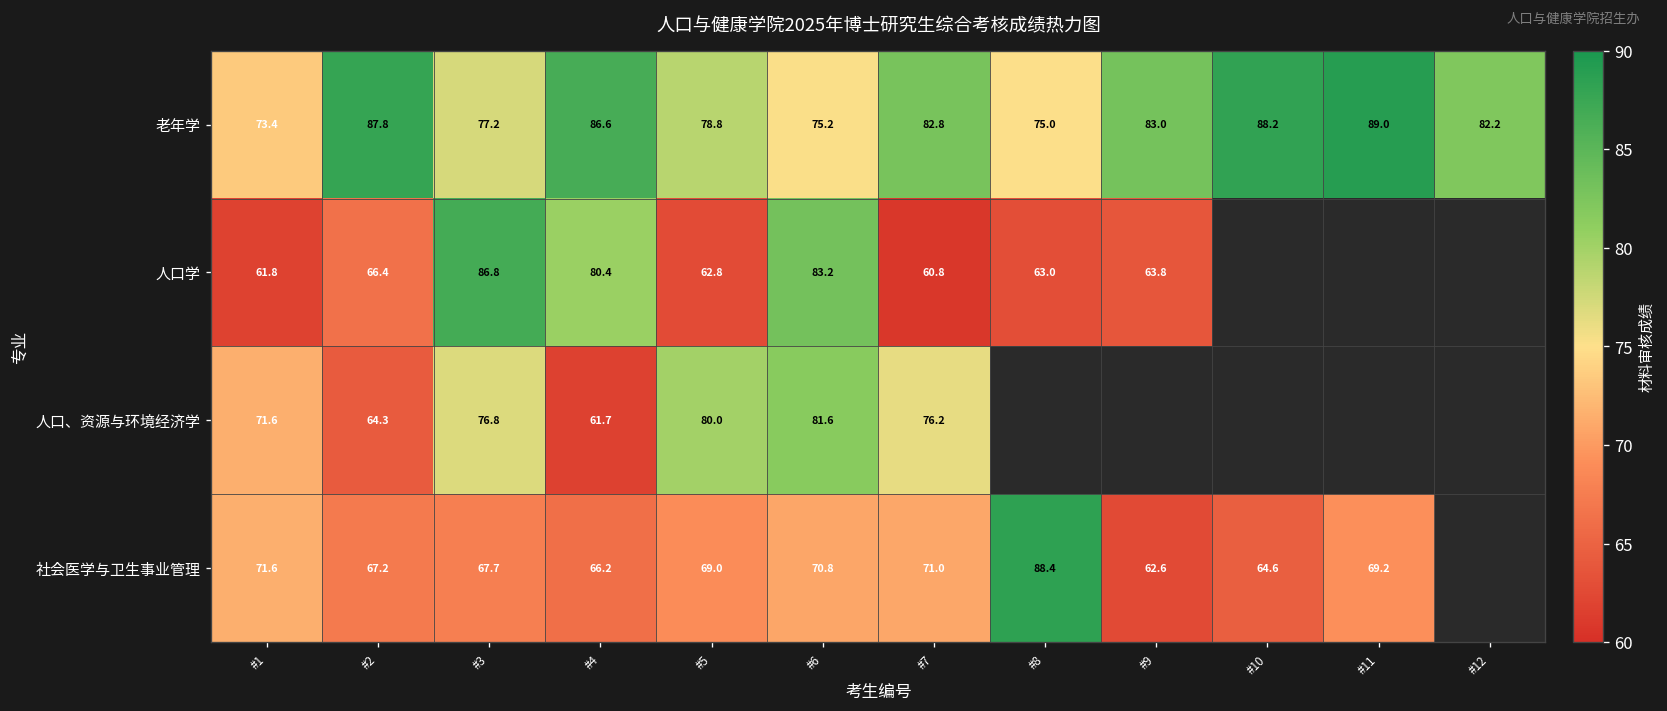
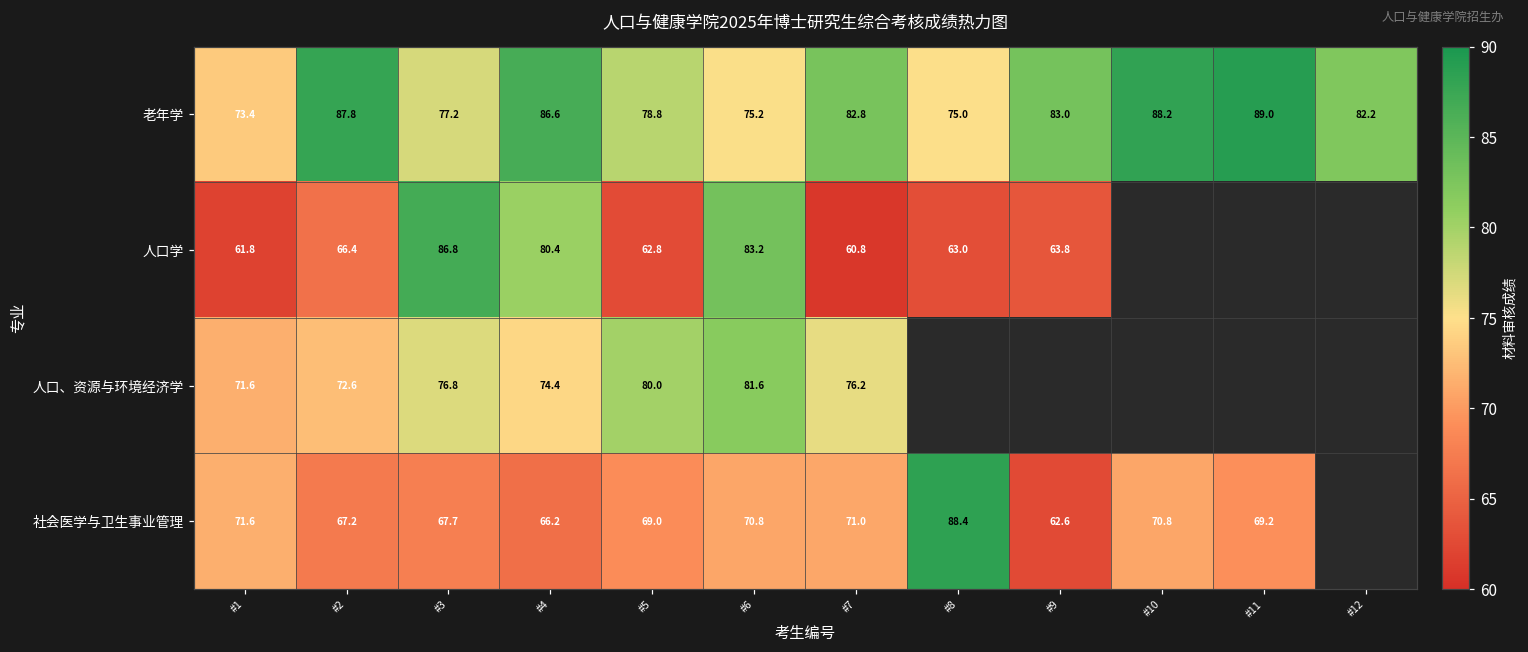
人口、资源与环境经济学, #2: 64.3 -> 72.6
人口、资源与环境经济学, #4: 61.7 -> 74.4
社会医学与卫生事业管理, #10: 64.6 -> 70.8
